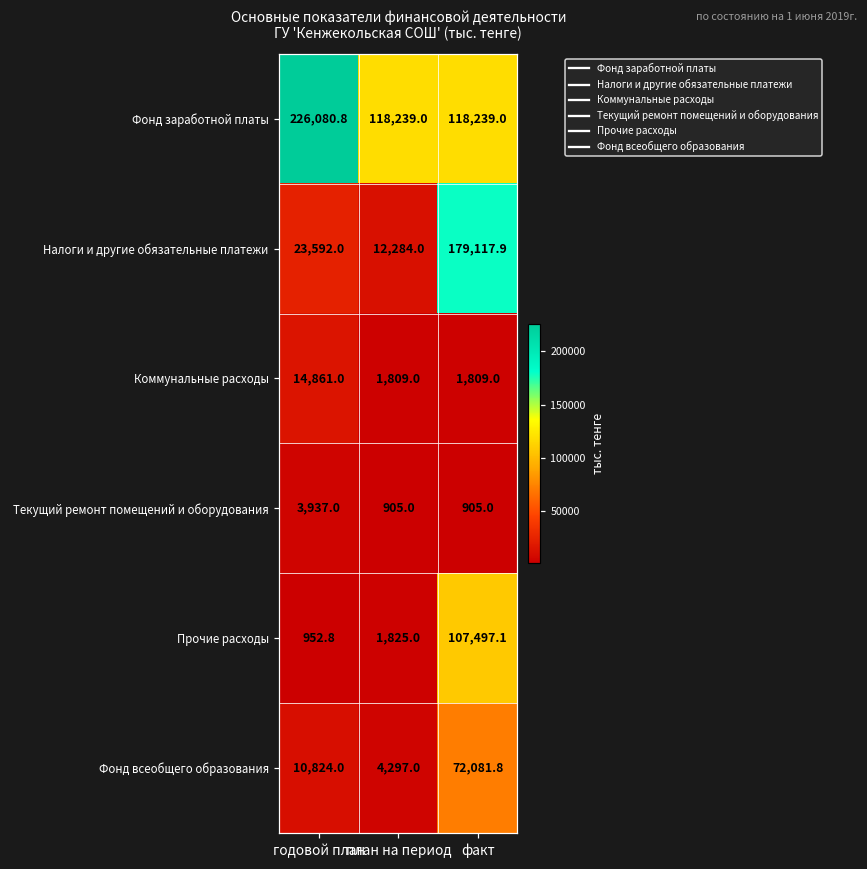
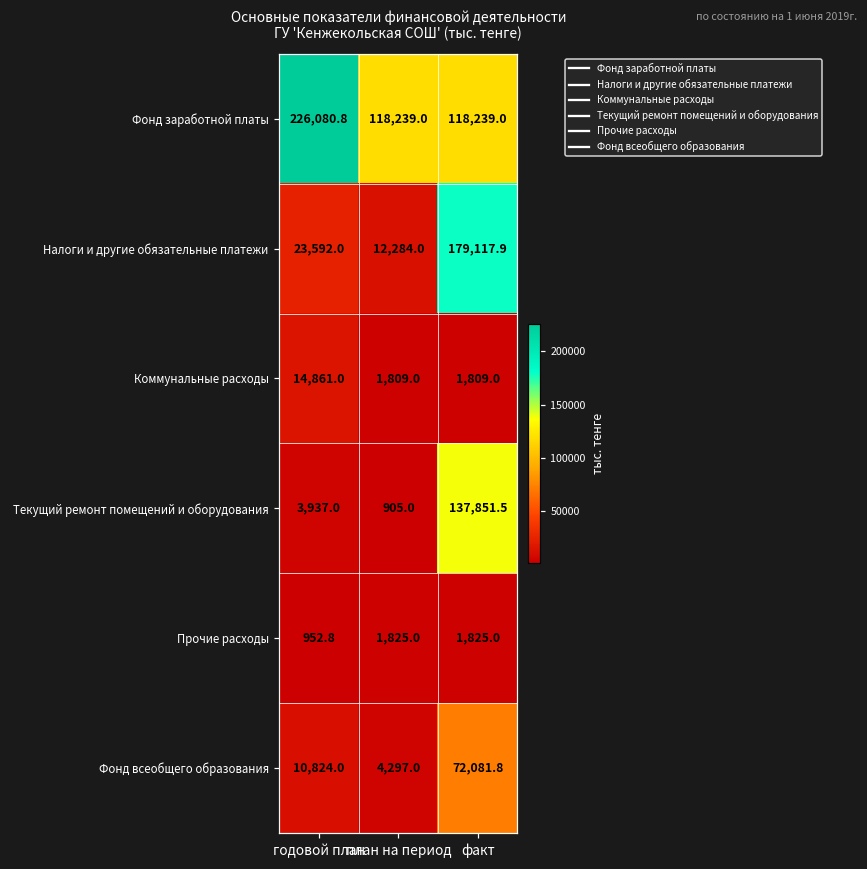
Текущий ремонт помещений и оборудования, факт: 905.0 -> 137,851.5
Прочие расходы, факт: 107,497.1 -> 1,825.0
